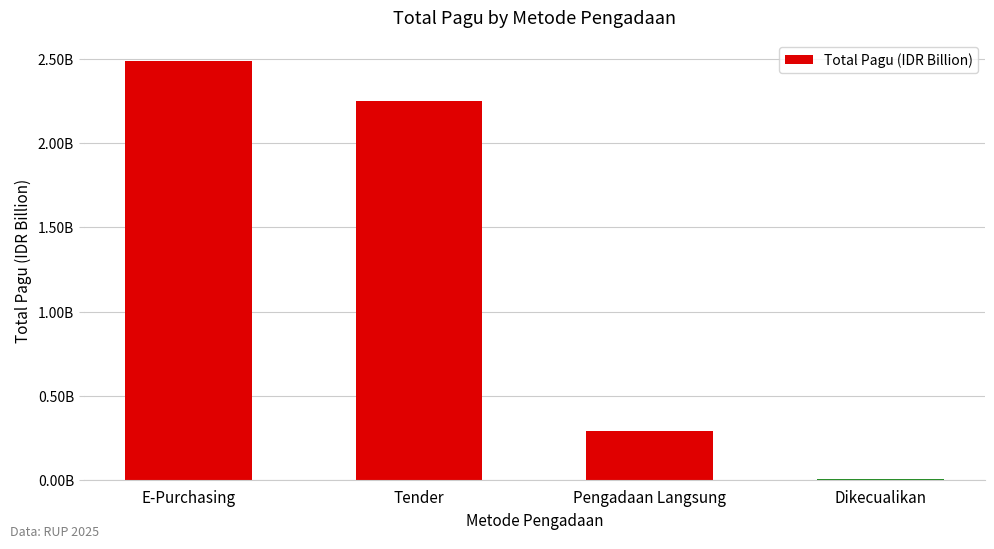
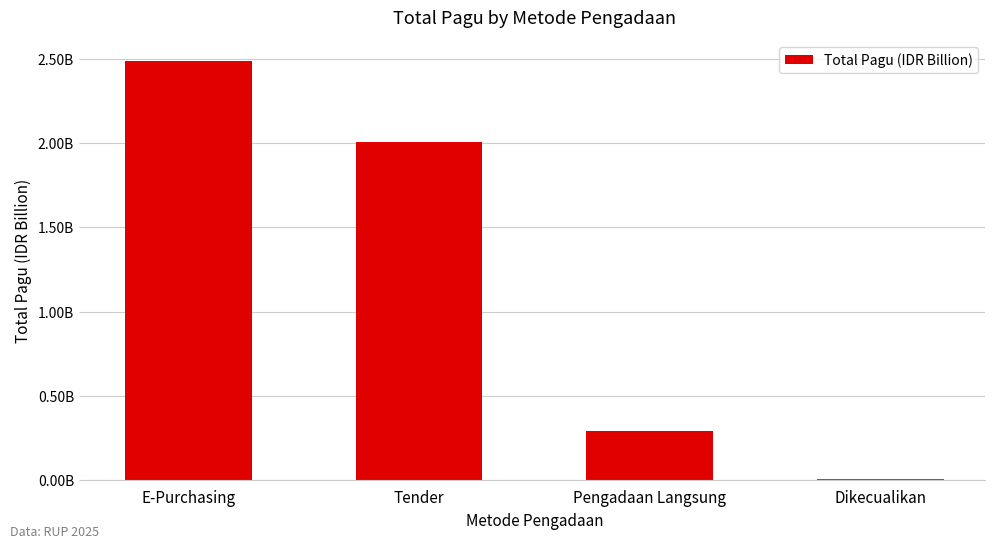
Tender: 2250000000 -> 2010000000
